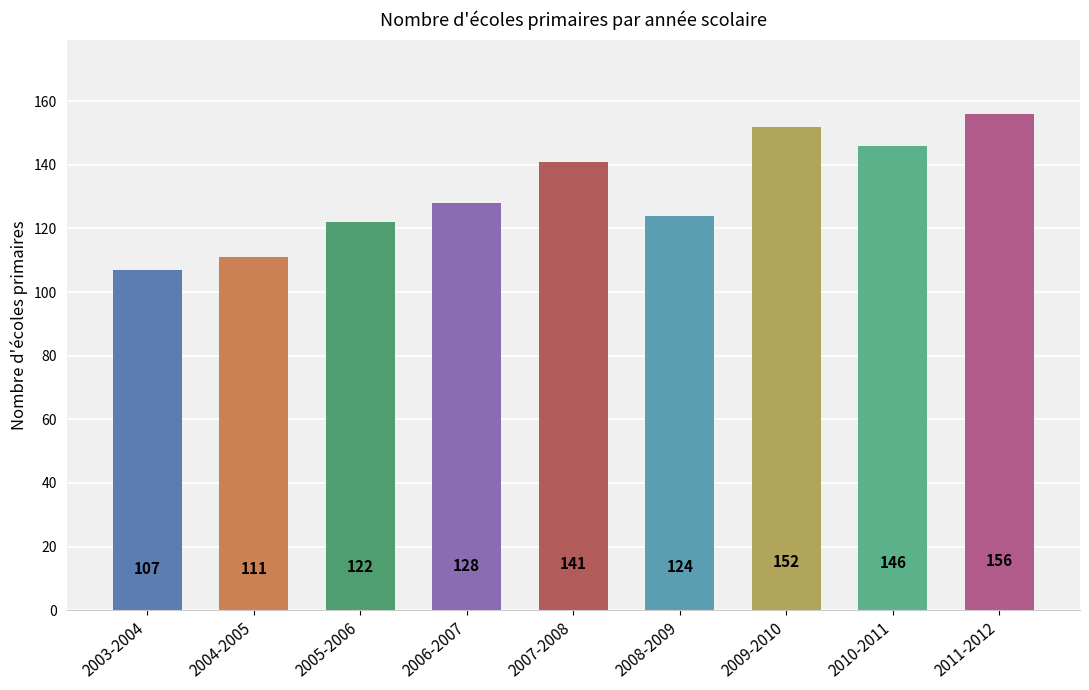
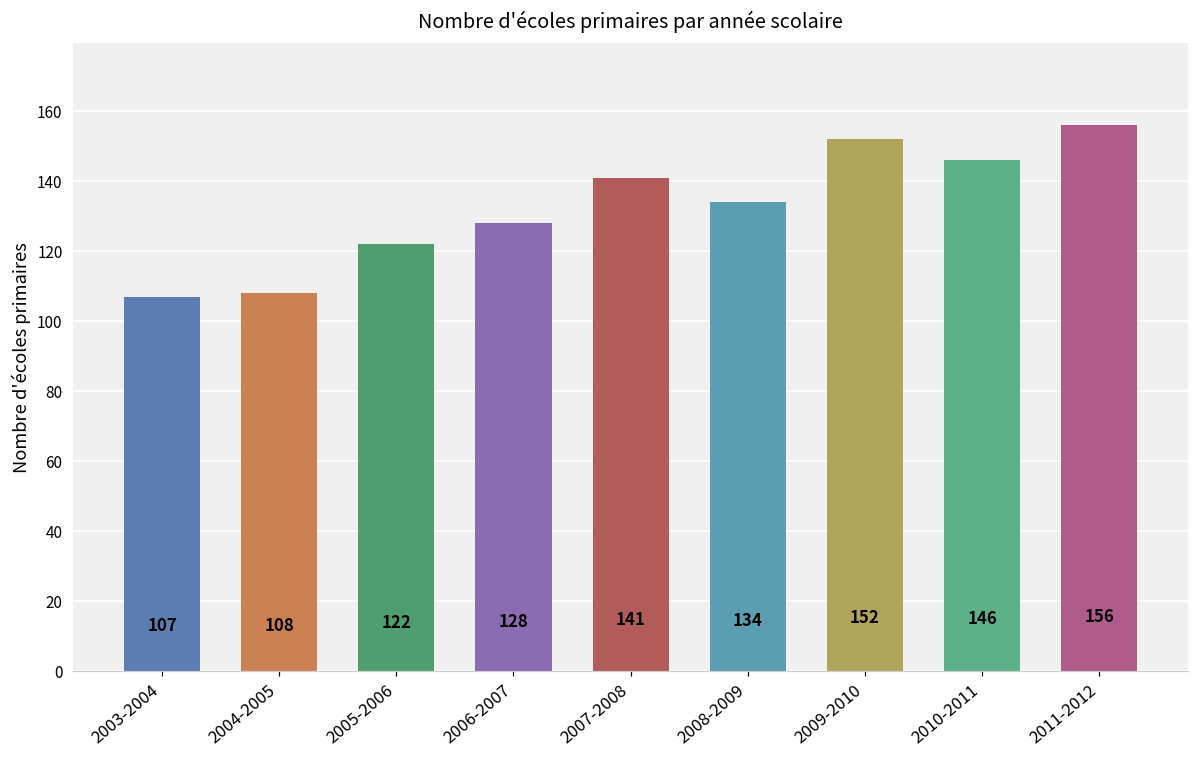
2004-2005: 111 -> 108
2008-2009: 124 -> 134
